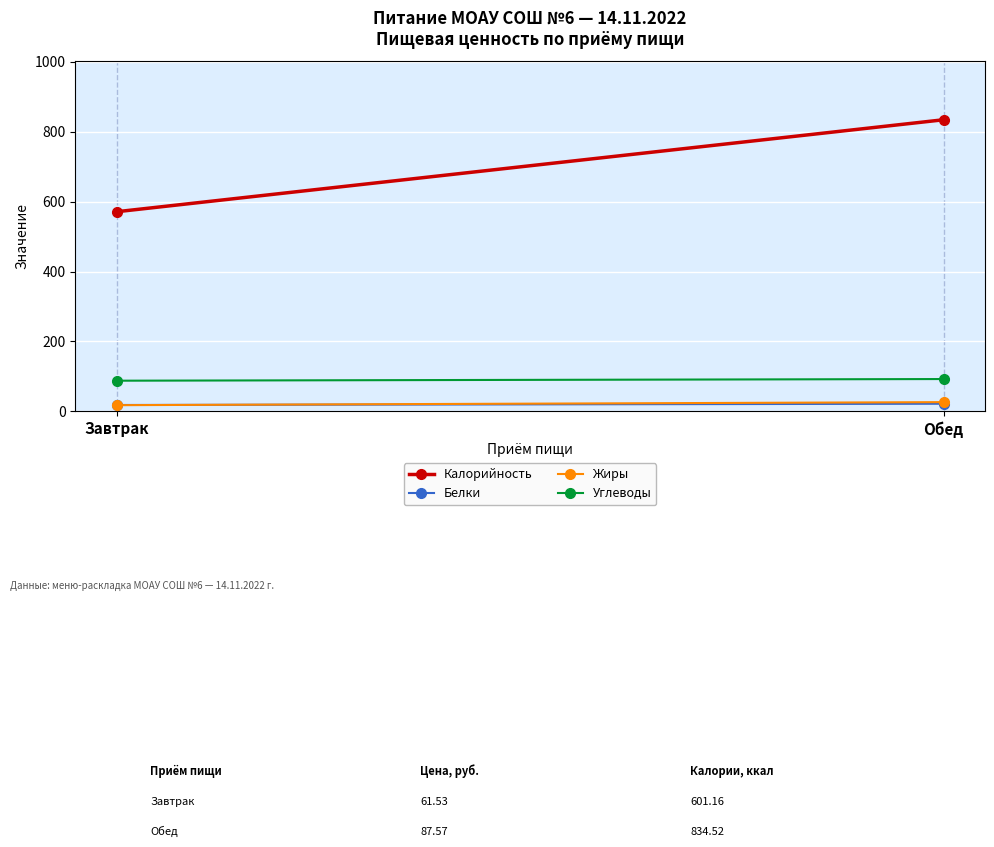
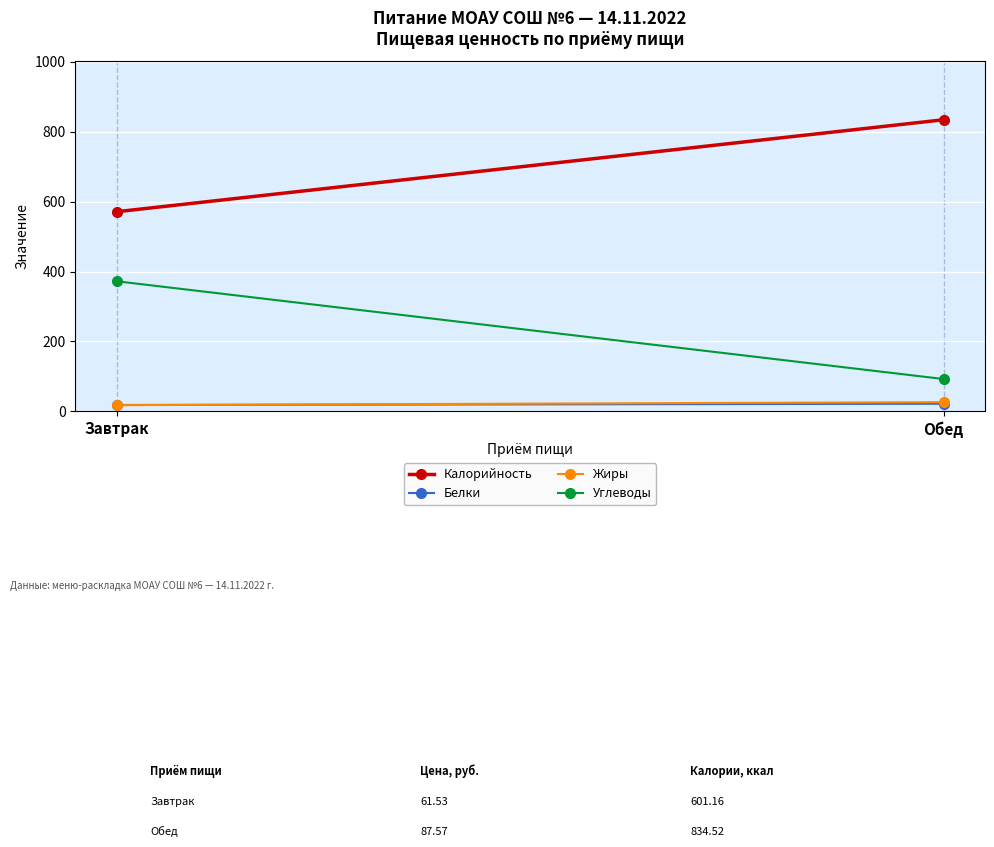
Углеводы, Завтрак: 90 -> 370
